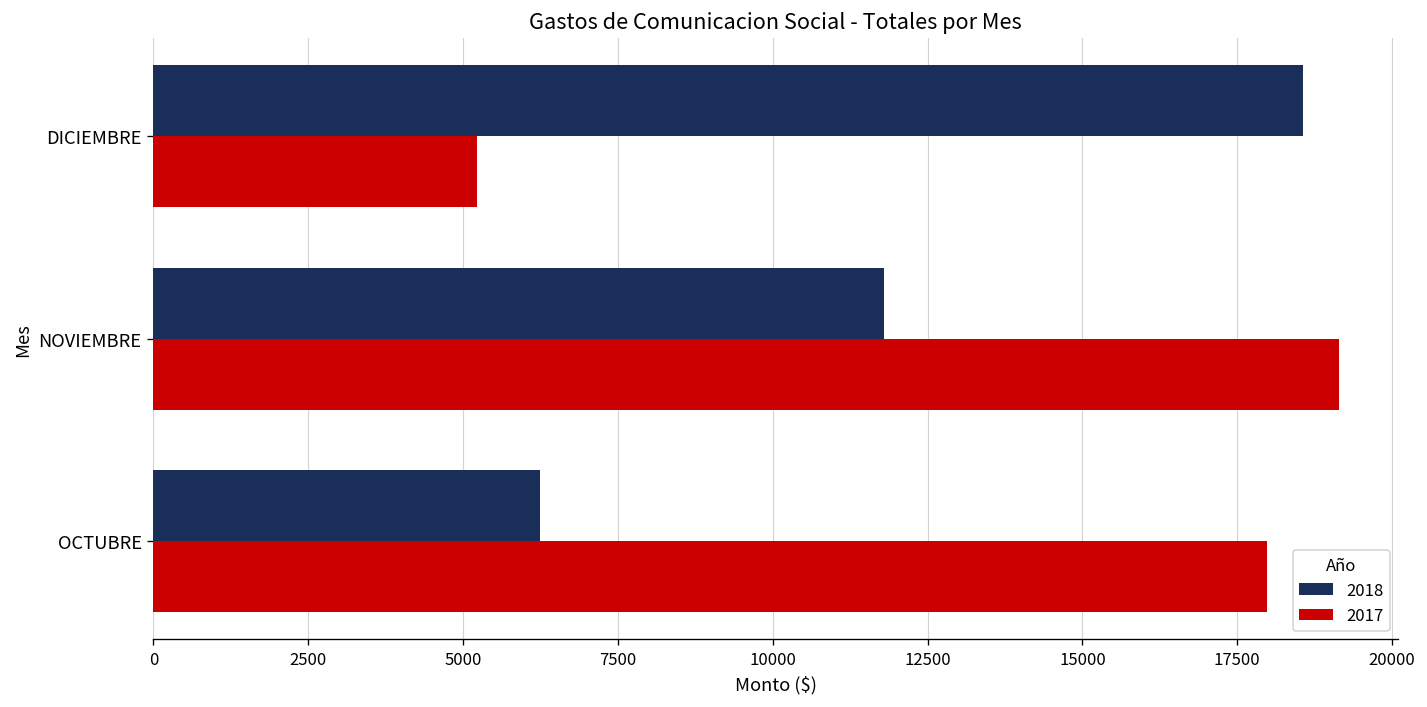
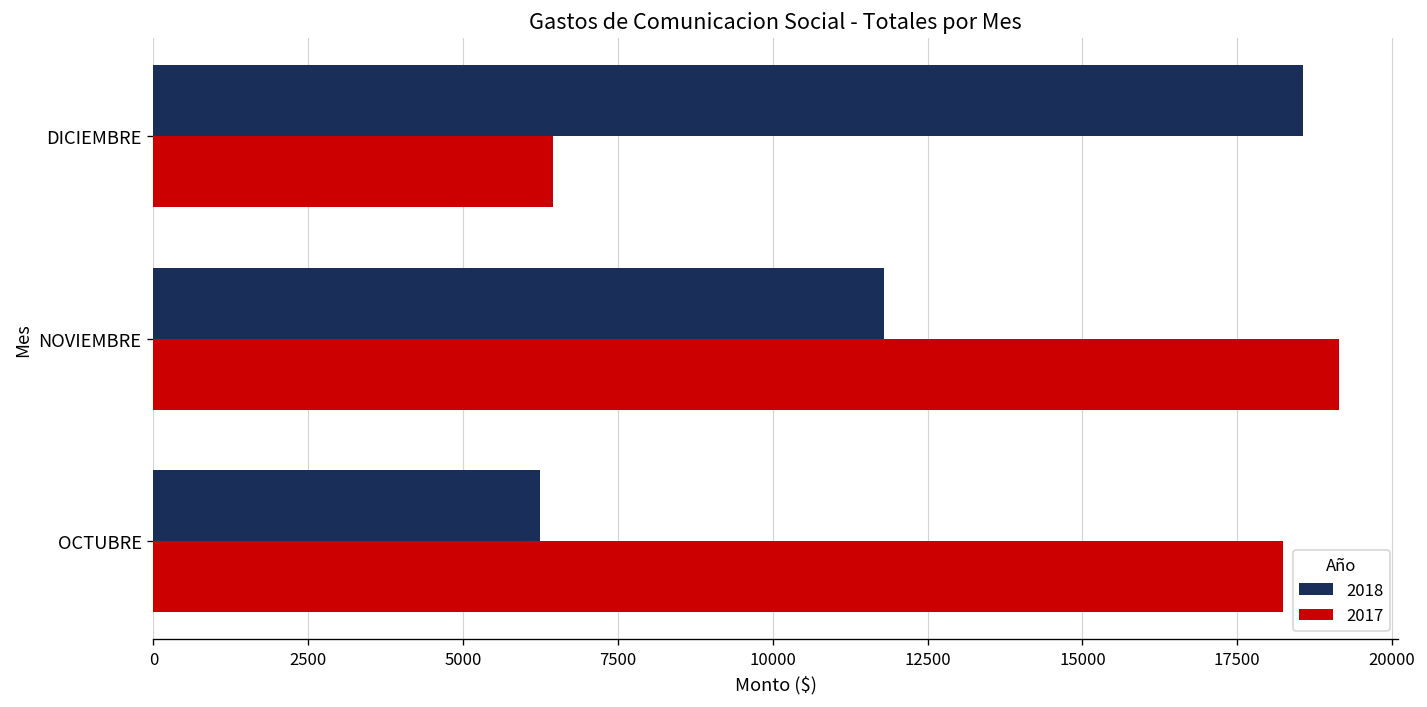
2017, DICIEMBRE: 5200 -> 6500
2017, OCTUBRE: 18000 -> 18200
